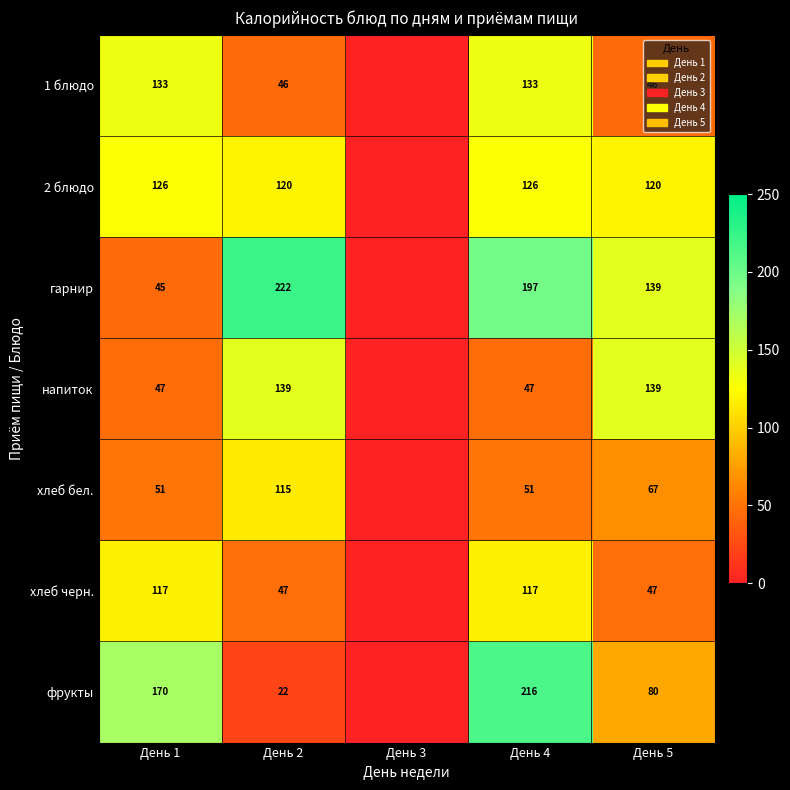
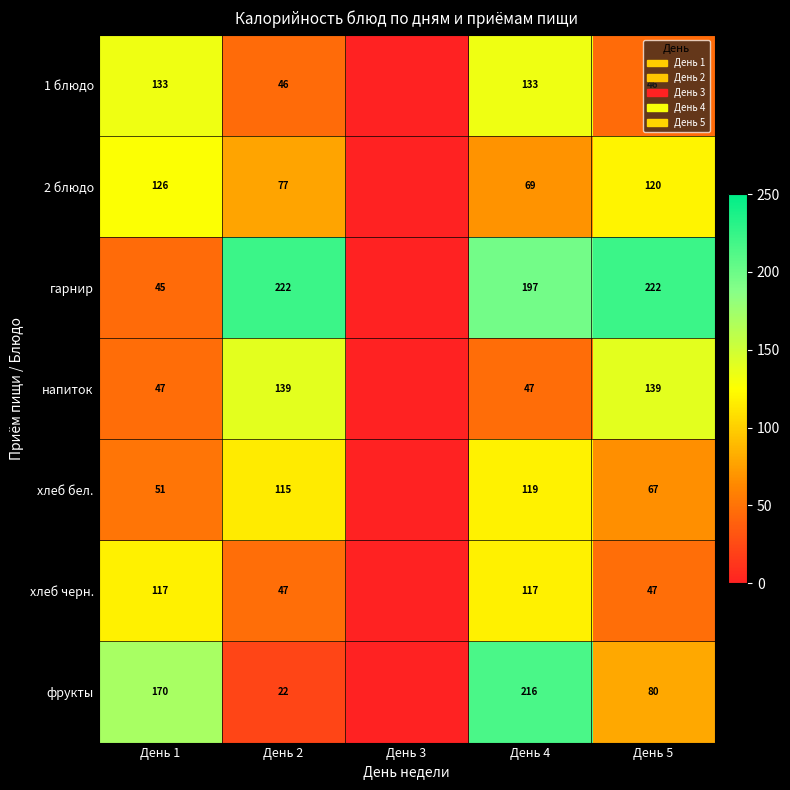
2 блюдо, День 2: 120 -> 77
2 блюдо, День 4: 126 -> 69
гарнир, День 5: 139 -> 222
хлеб бел., День 4: 51 -> 119
